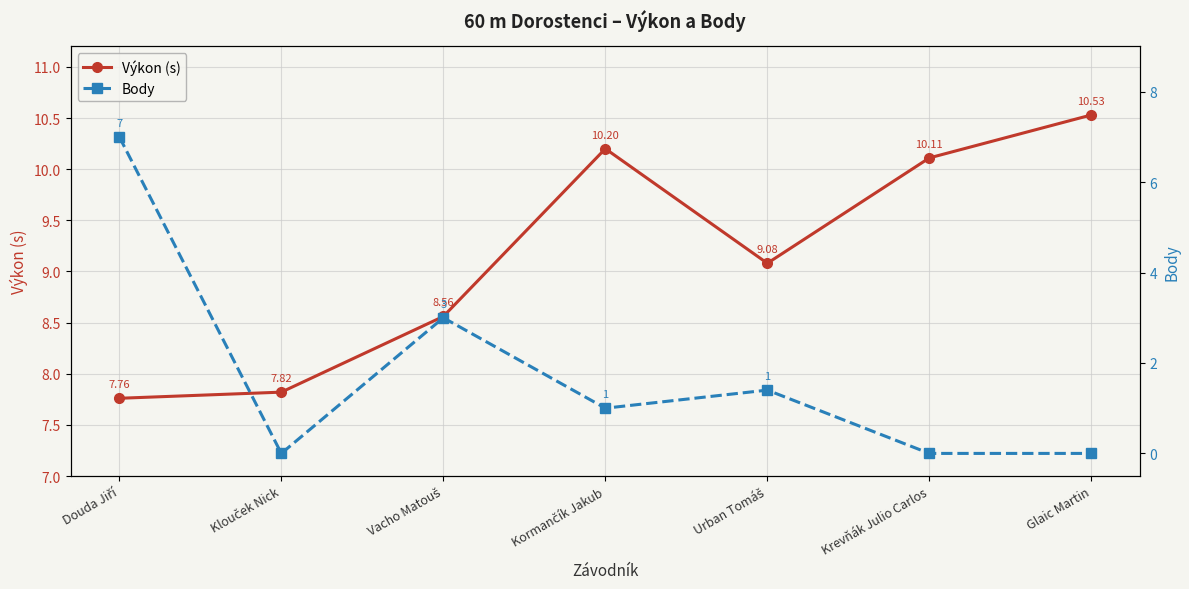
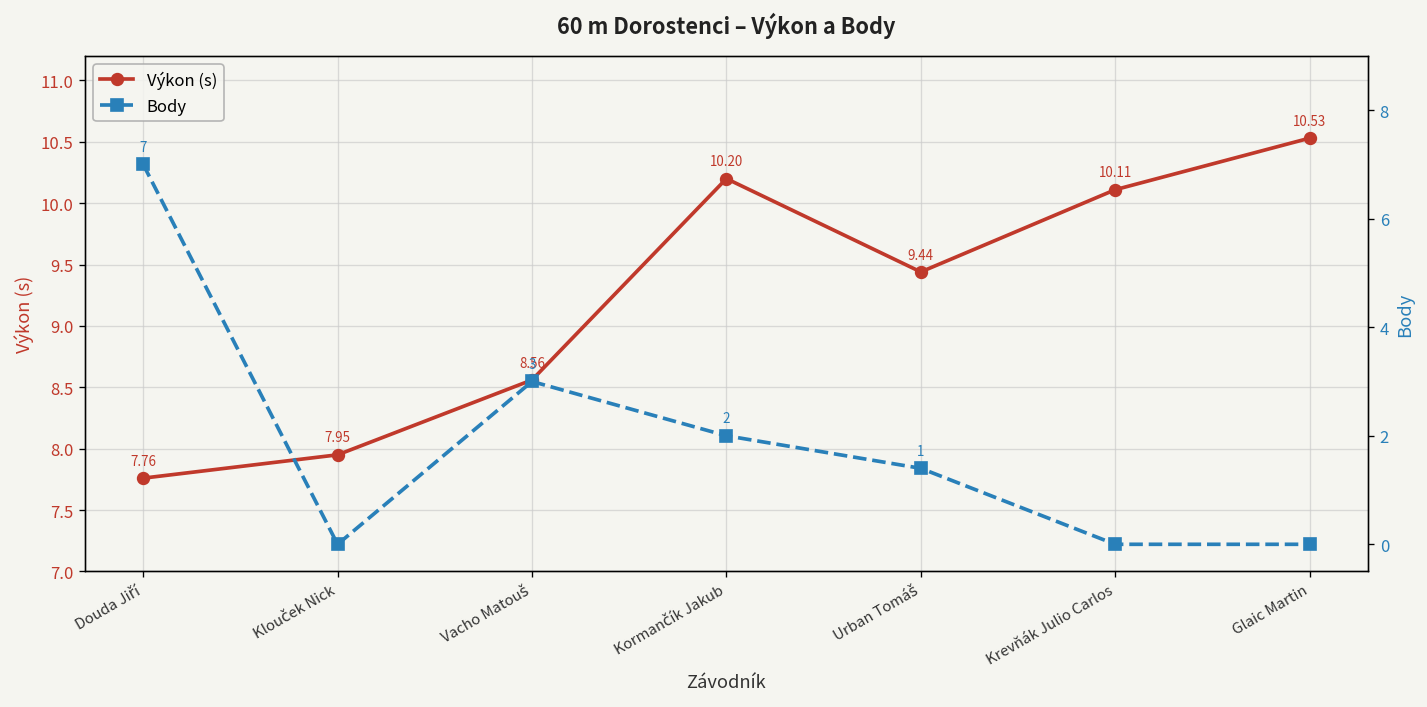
Výkon (s), Klouček Nick: 7.82 -> 7.95
Výkon (s), Urban Tomáš: 9.08 -> 9.44
Body, Kormančík Jakub: 1 -> 2
